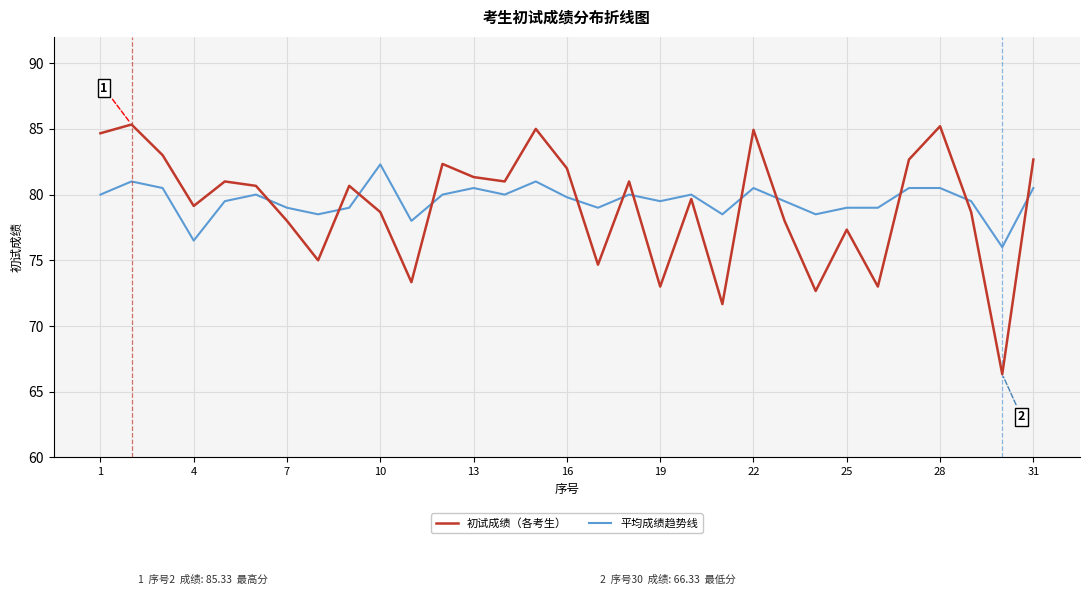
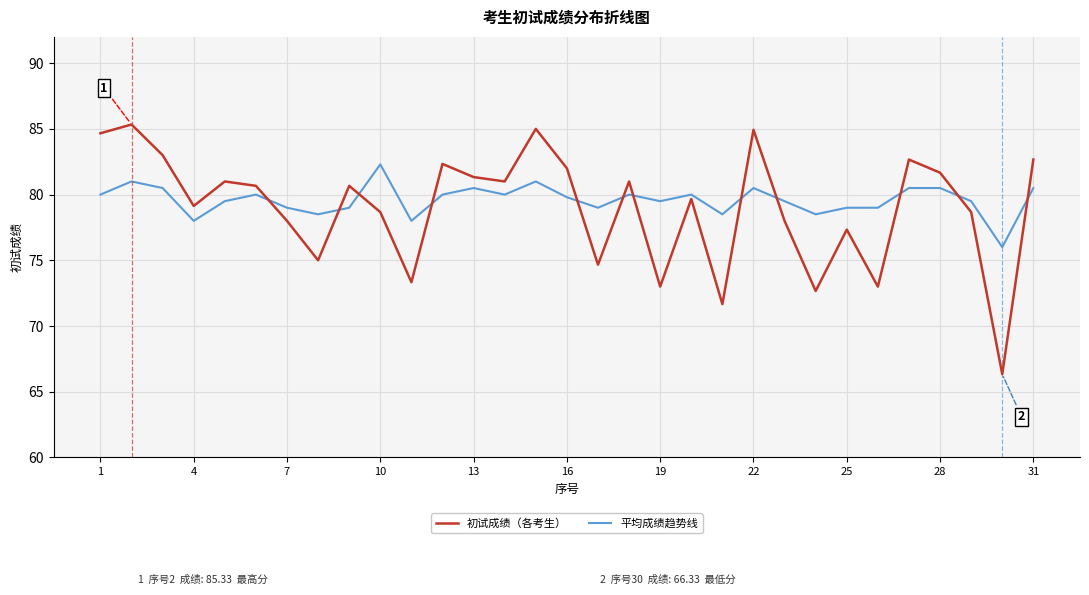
平均成绩趋势线, 4: 76.5 -> 78.0
初试成绩（各考生）, 28: 85.2 -> 81.7
